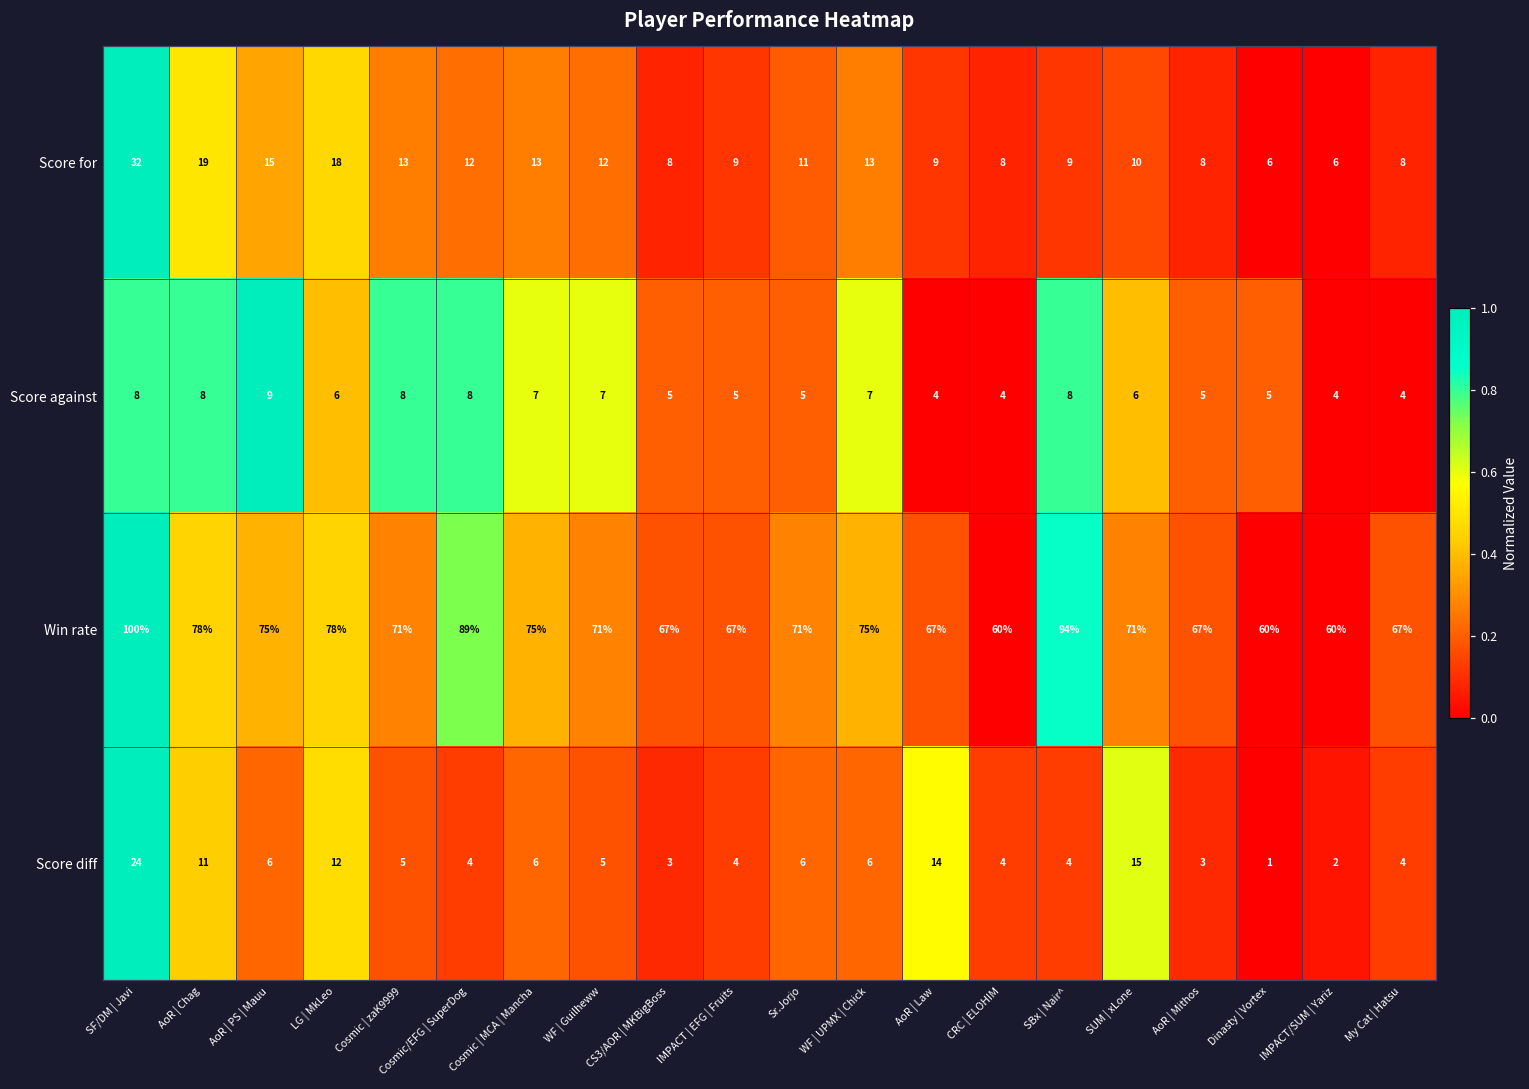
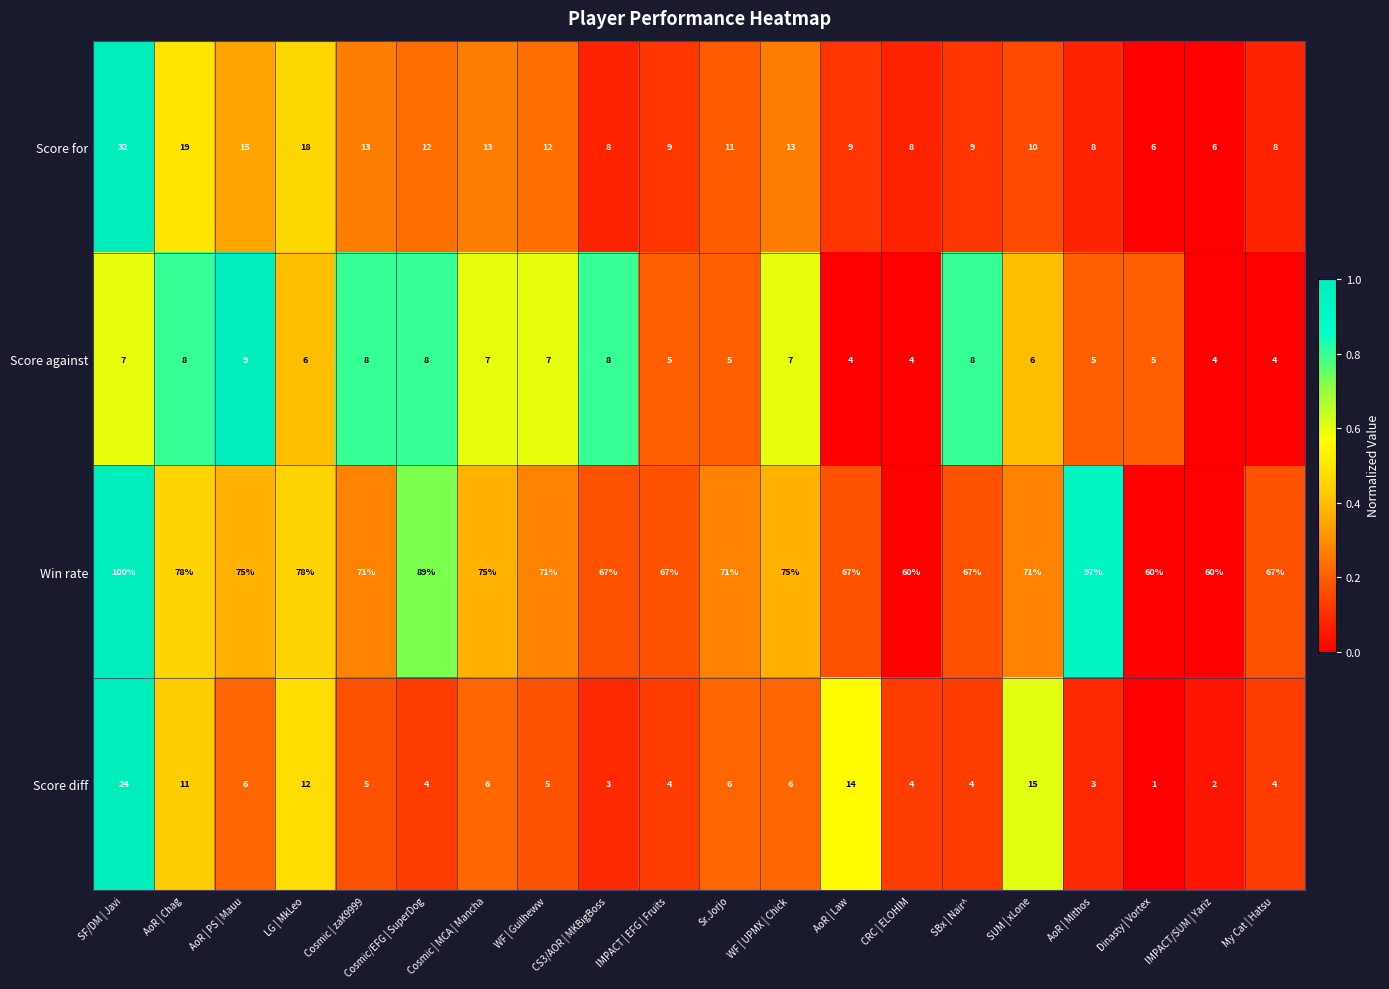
Score against, SF/DM | Javi: 8 -> 7
Score against, CS3/AOR | MKBigBoss: 5 -> 8
Win rate, SBx | Nair^: 94% -> 67%
Win rate, AoR | Mithos: 67% -> 97%
